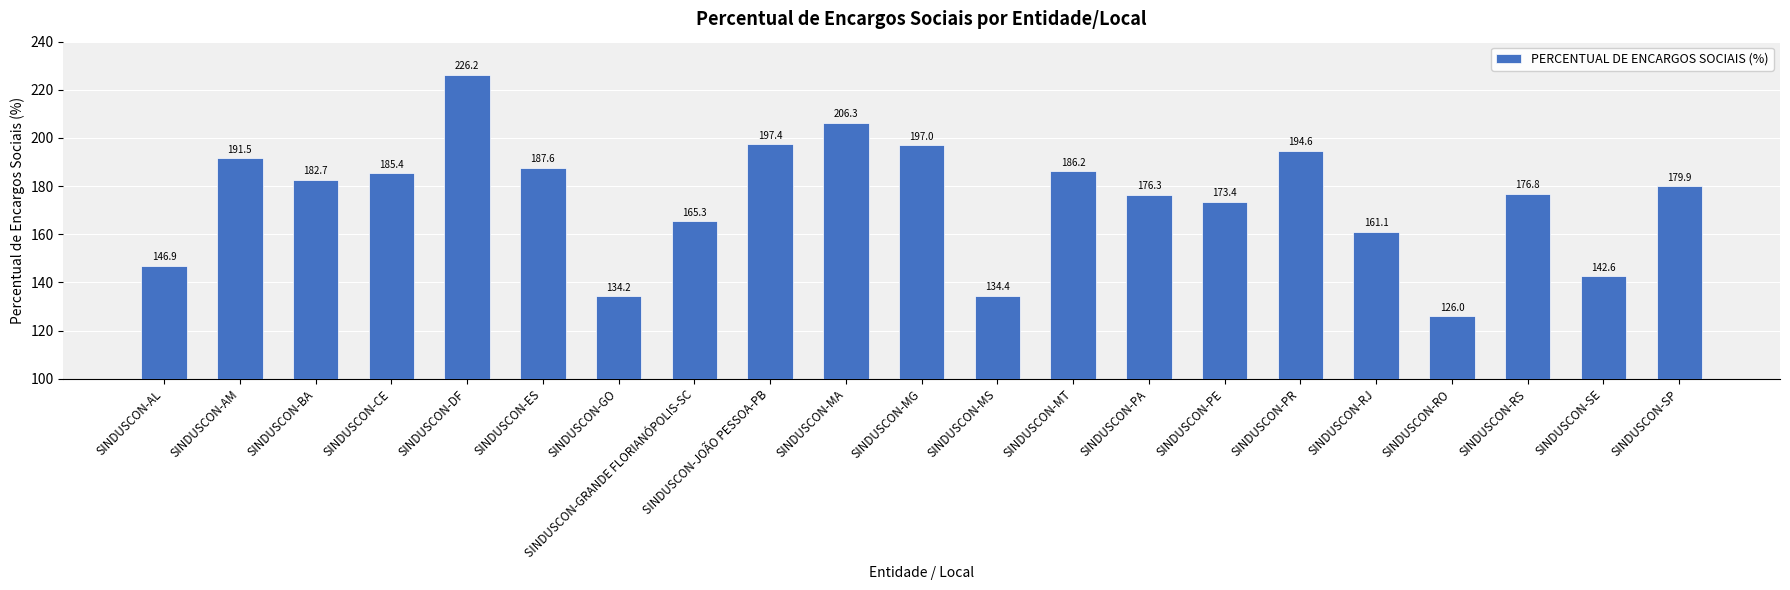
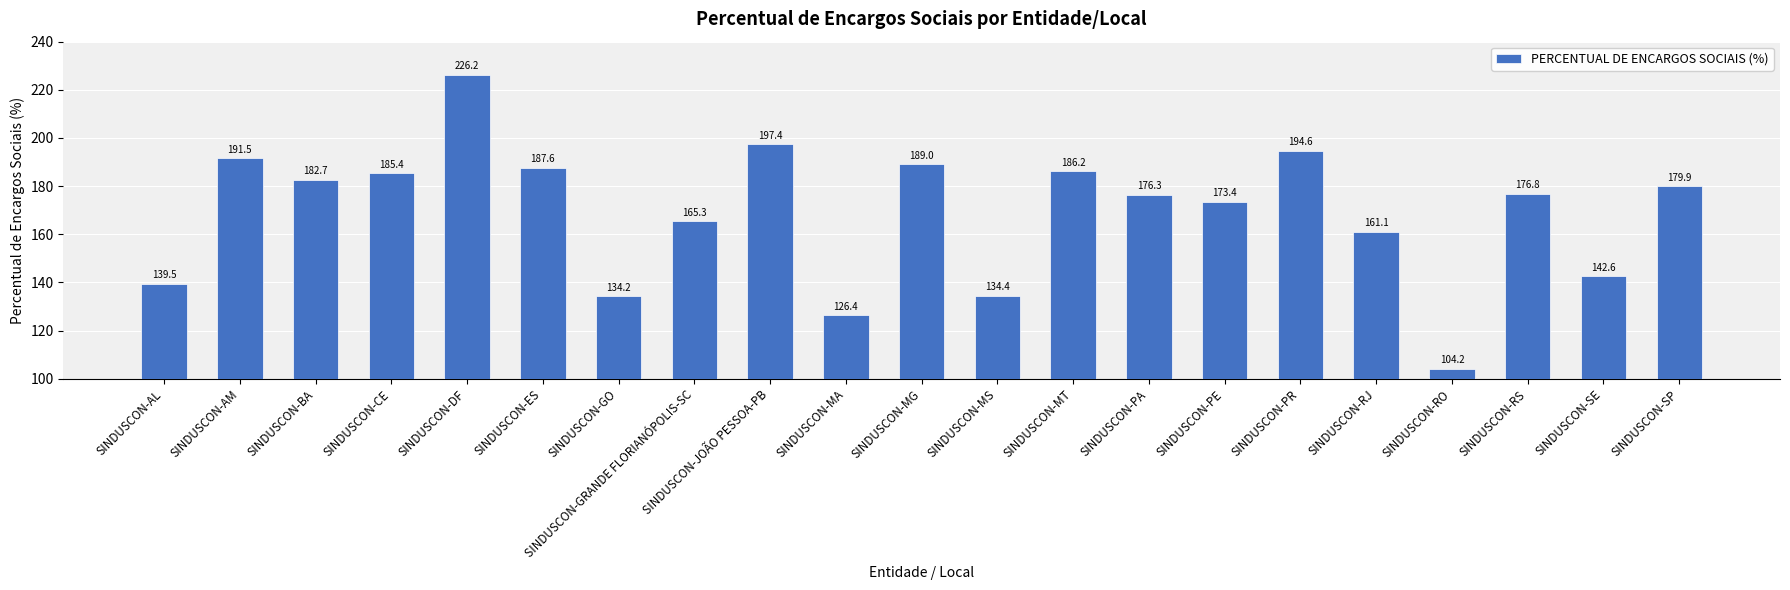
SINDUSCON-AL: 146.9 -> 139.5
SINDUSCON-MA: 206.3 -> 126.4
SINDUSCON-MG: 197.0 -> 189.0
SINDUSCON-RO: 126.0 -> 104.2
